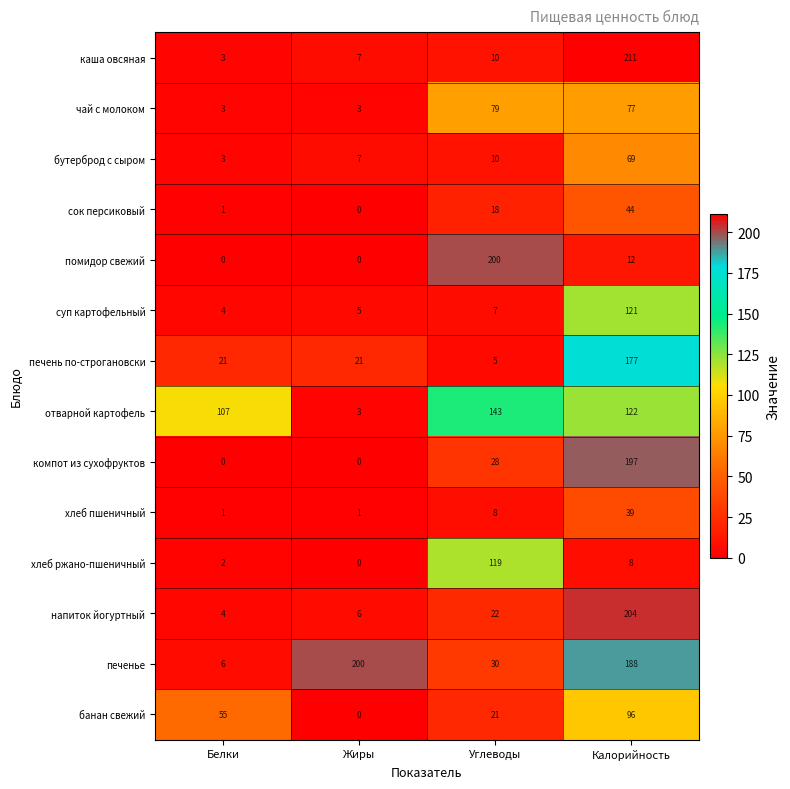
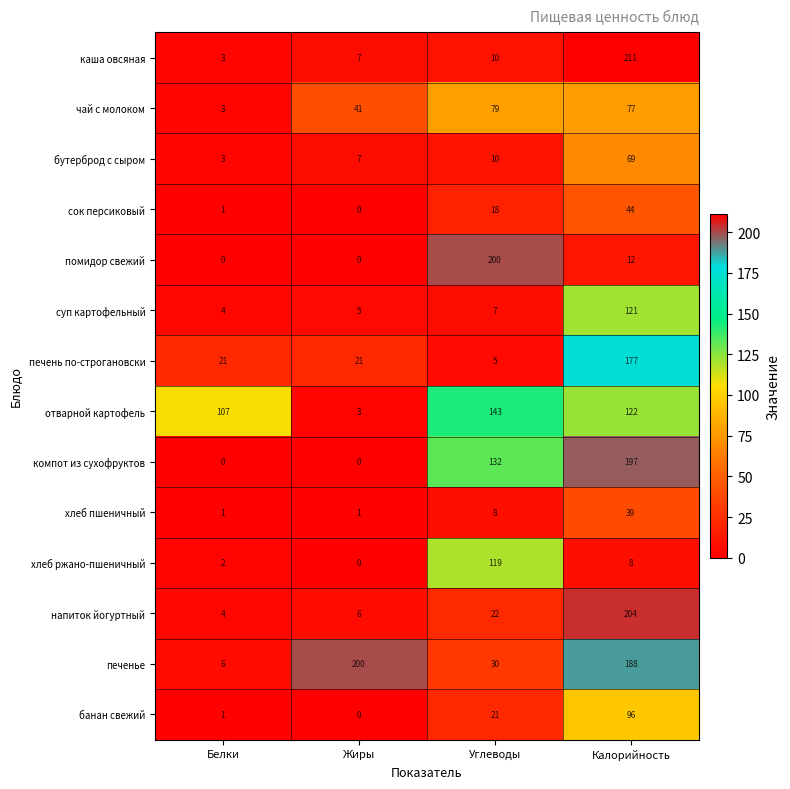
чай с молоком, Жиры: 3 -> 41
компот из сухофруктов, Углеводы: 28 -> 132
банан свежий, Белки: 55 -> 1
